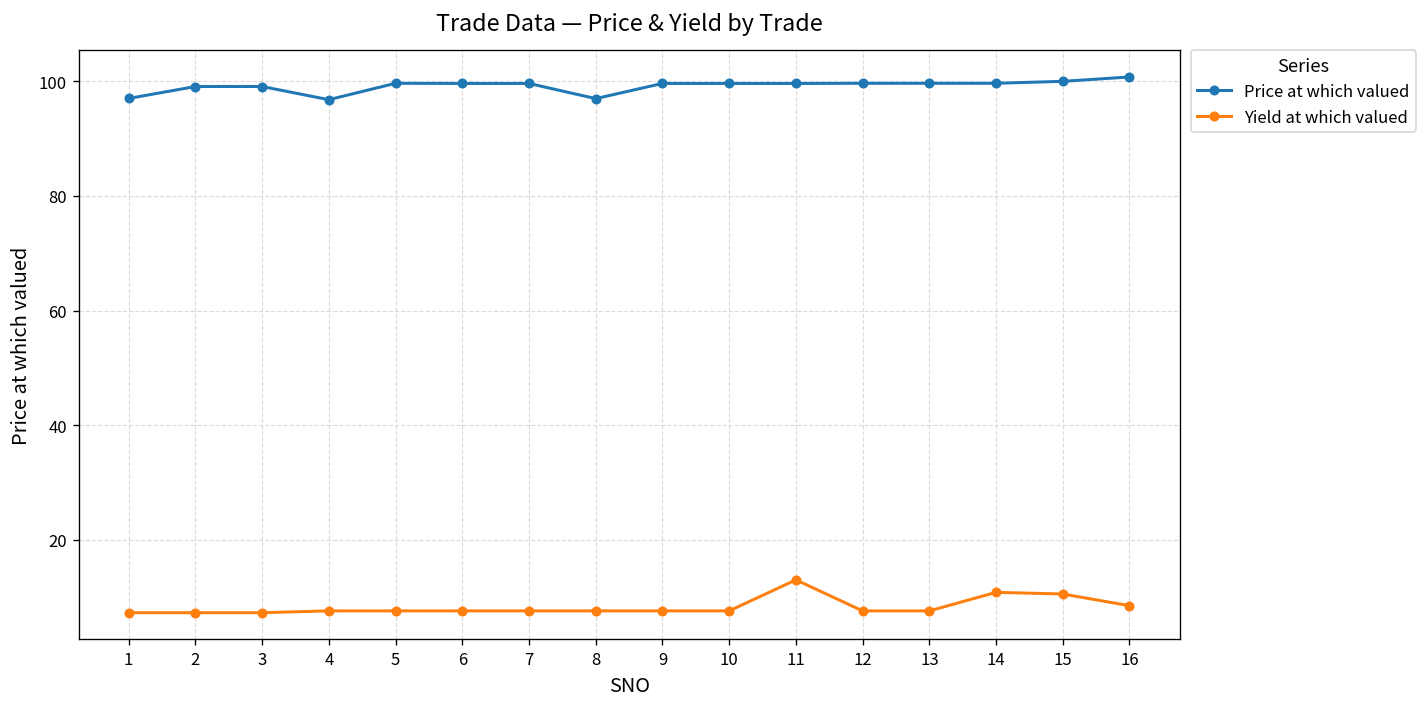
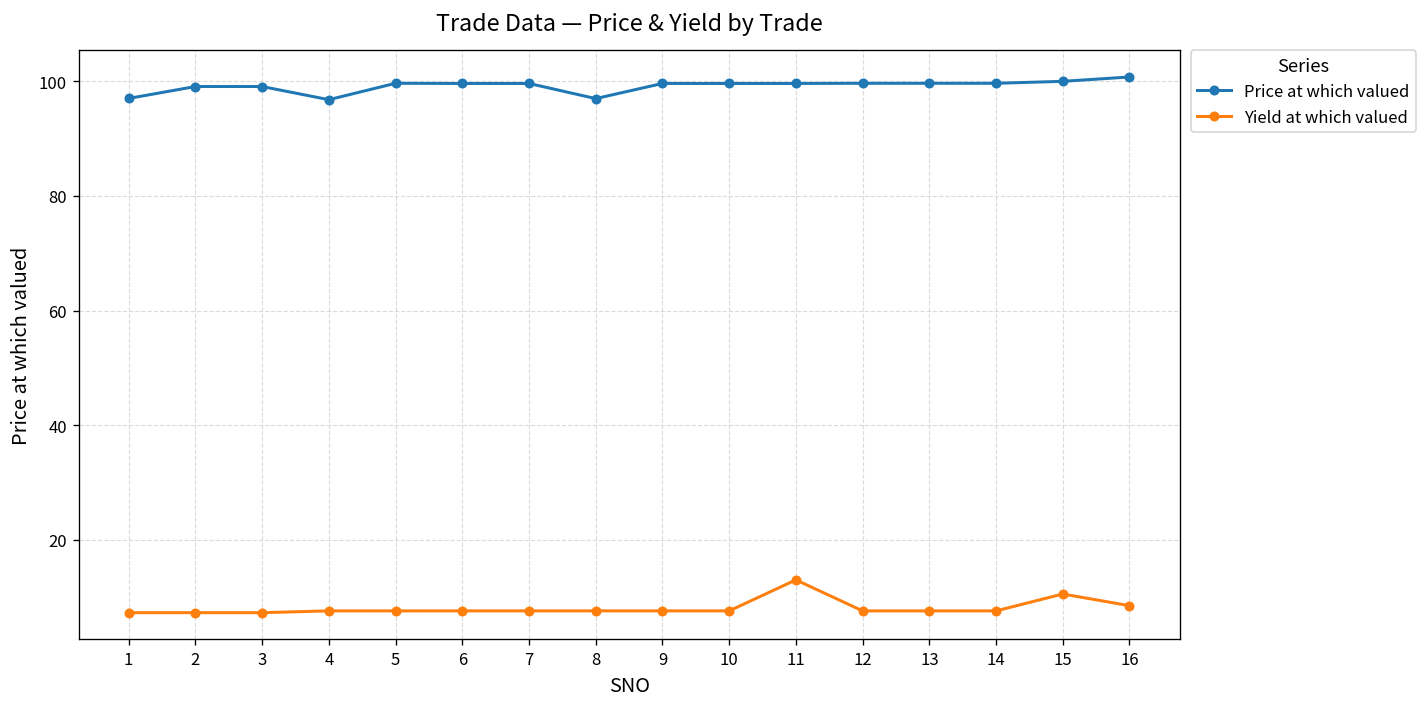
Yield at which valued, 14: 11 -> 8
